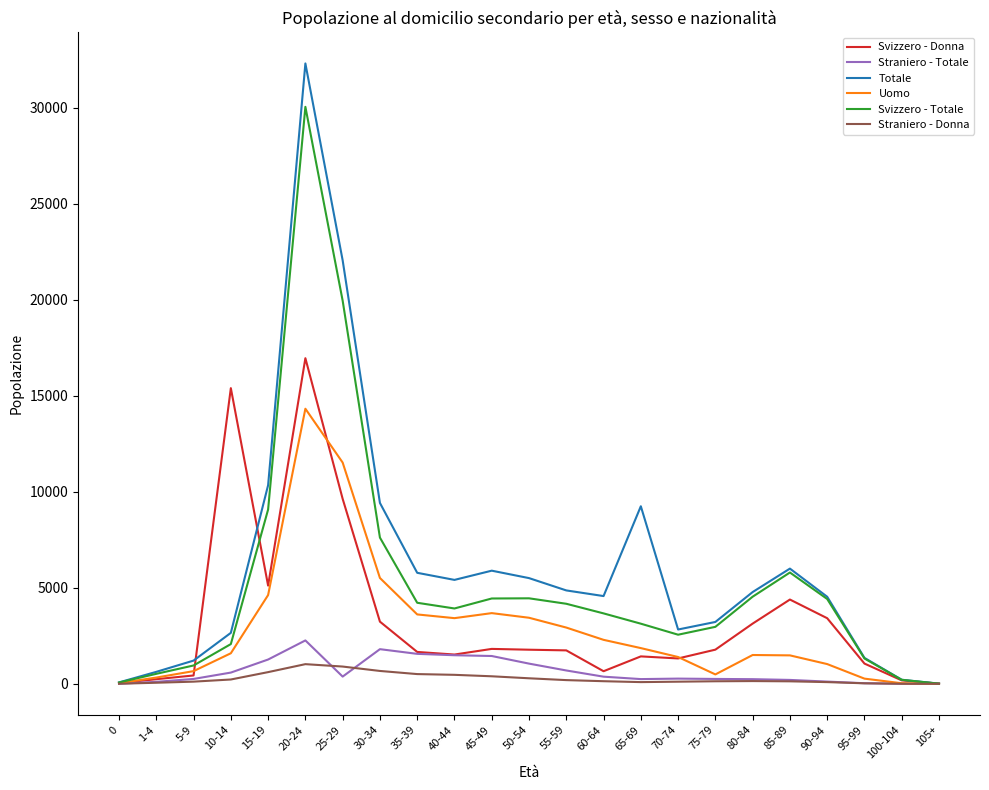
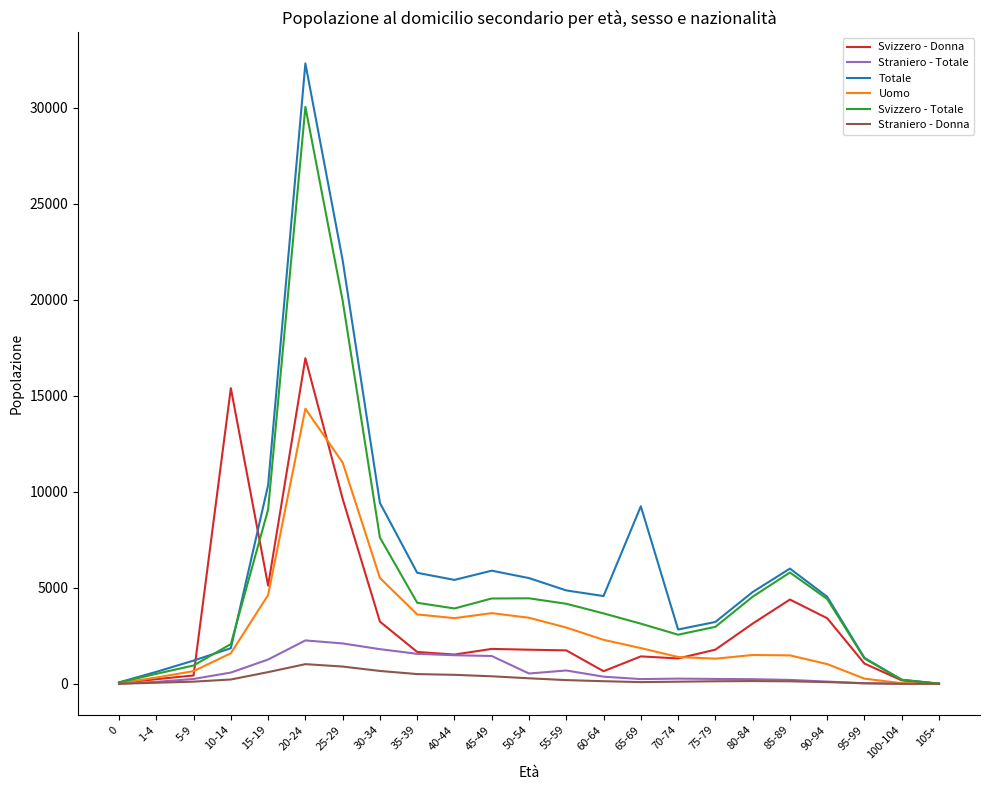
Totale, 10-14: 2700 -> 1900
Straniero - Totale, 25-29: 400 -> 2100
Straniero - Totale, 50-54: 1100 -> 500
Uomo, 75-79: 500 -> 1300
